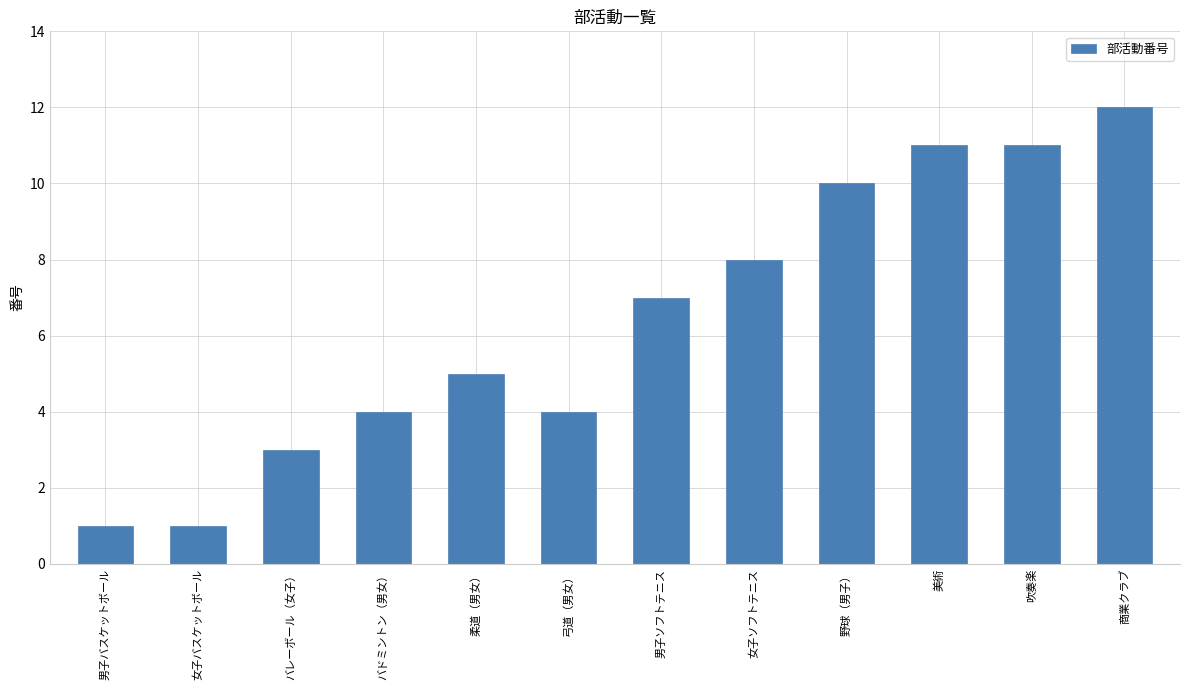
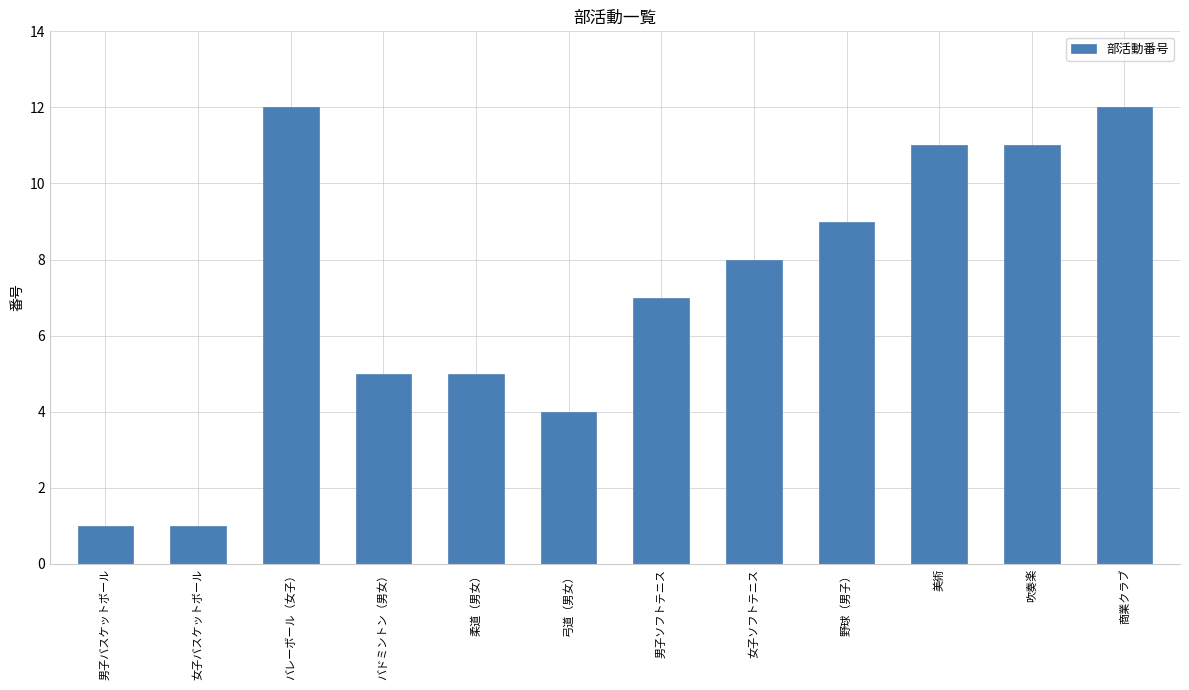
バレーボール（女子）: 3 -> 12
バドミントン（男女）: 4 -> 5
野球（男子）: 10 -> 9
